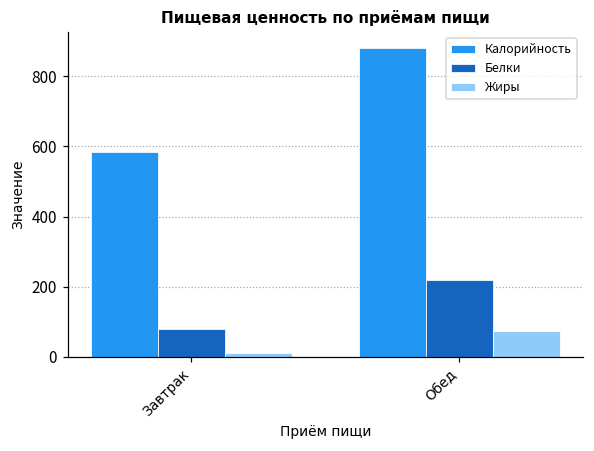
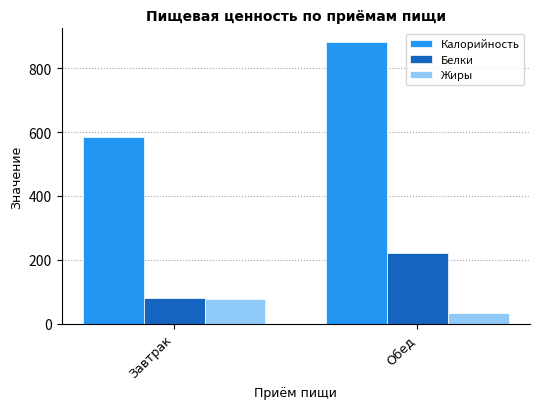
Жиры, Завтрак: 10 -> 80
Жиры, Обед: 70 -> 30
